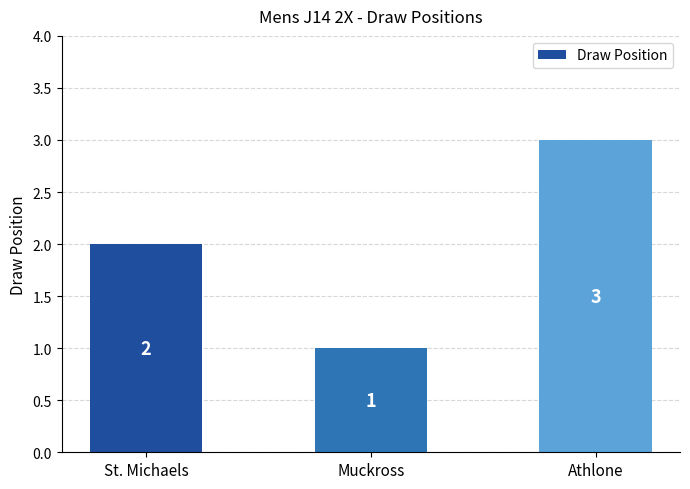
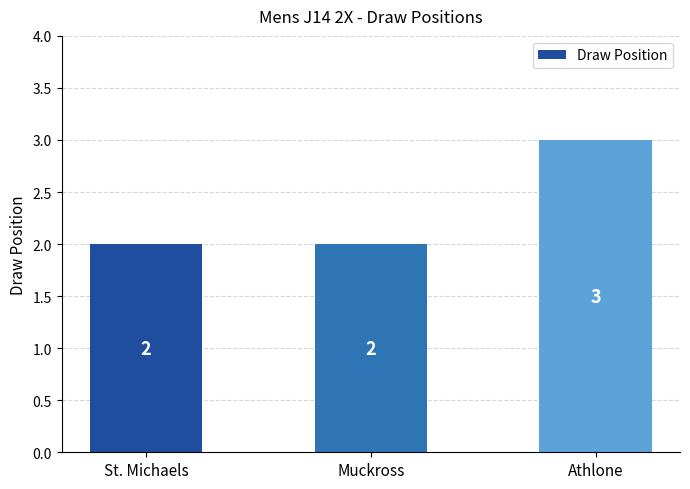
Muckross: 1 -> 2
